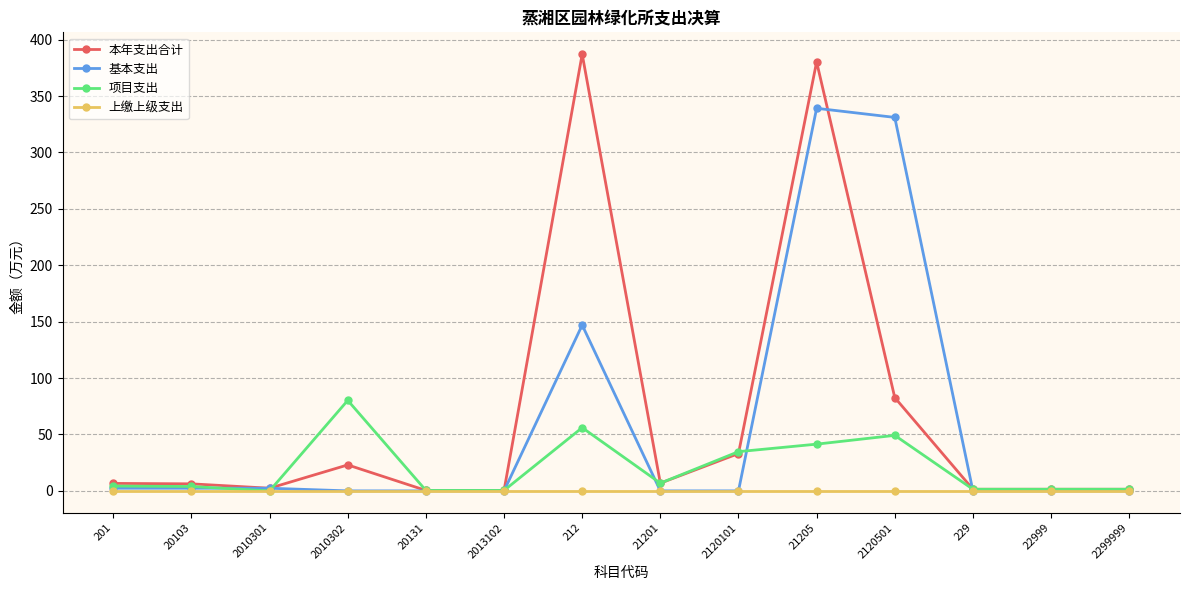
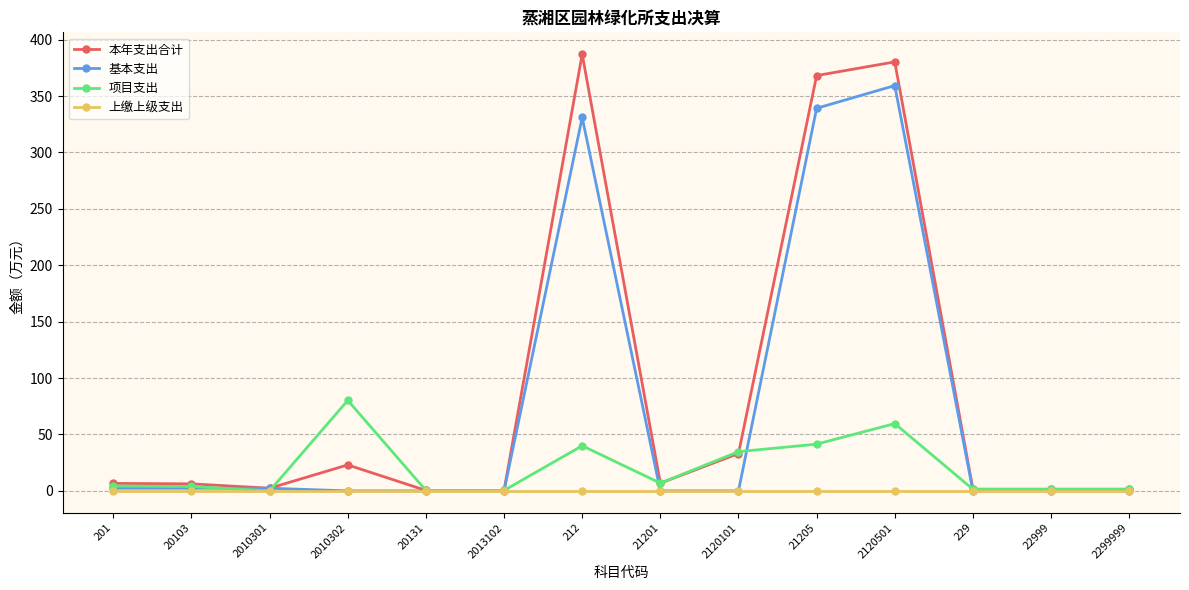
基本支出, 212: 147 -> 331
项目支出, 212: 56 -> 40
本年支出合计, 21205: 380 -> 368
本年支出合计, 2120501: 83 -> 380
基本支出, 2120501: 331 -> 359
项目支出, 2120501: 49 -> 60
